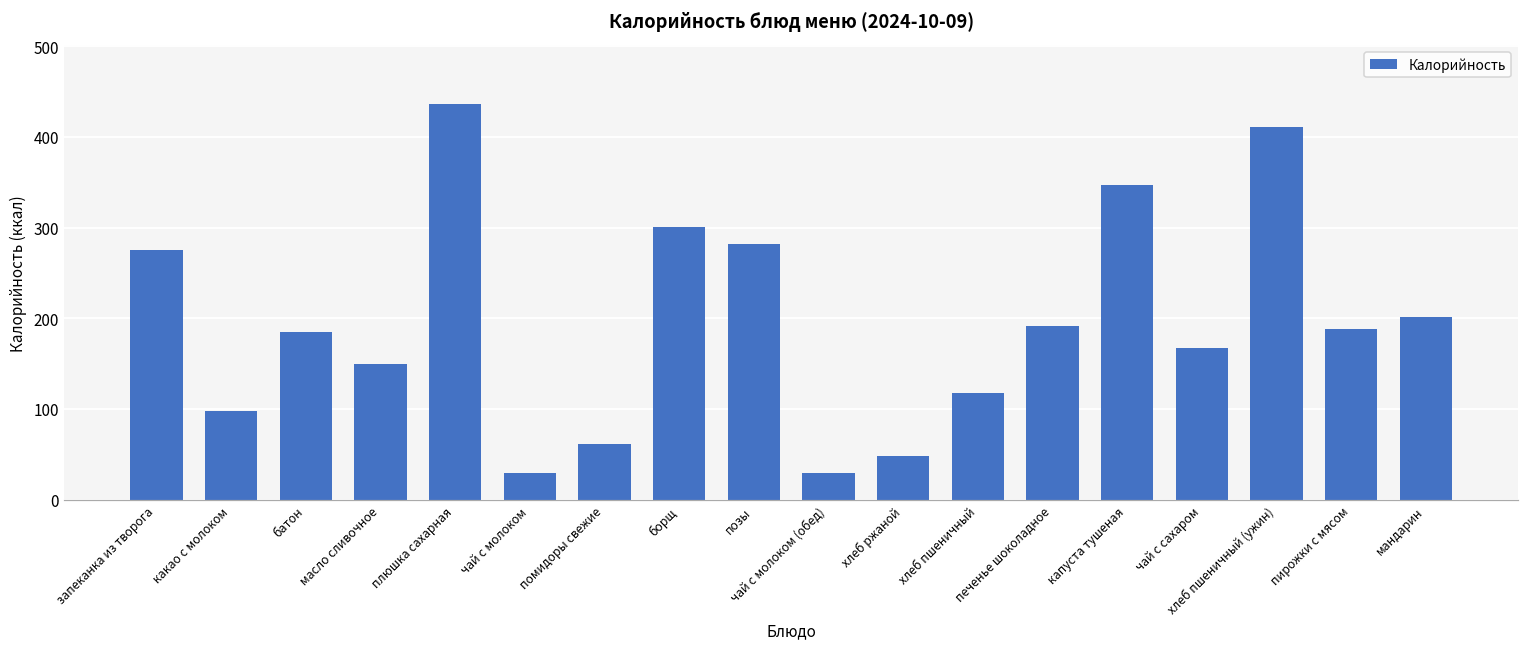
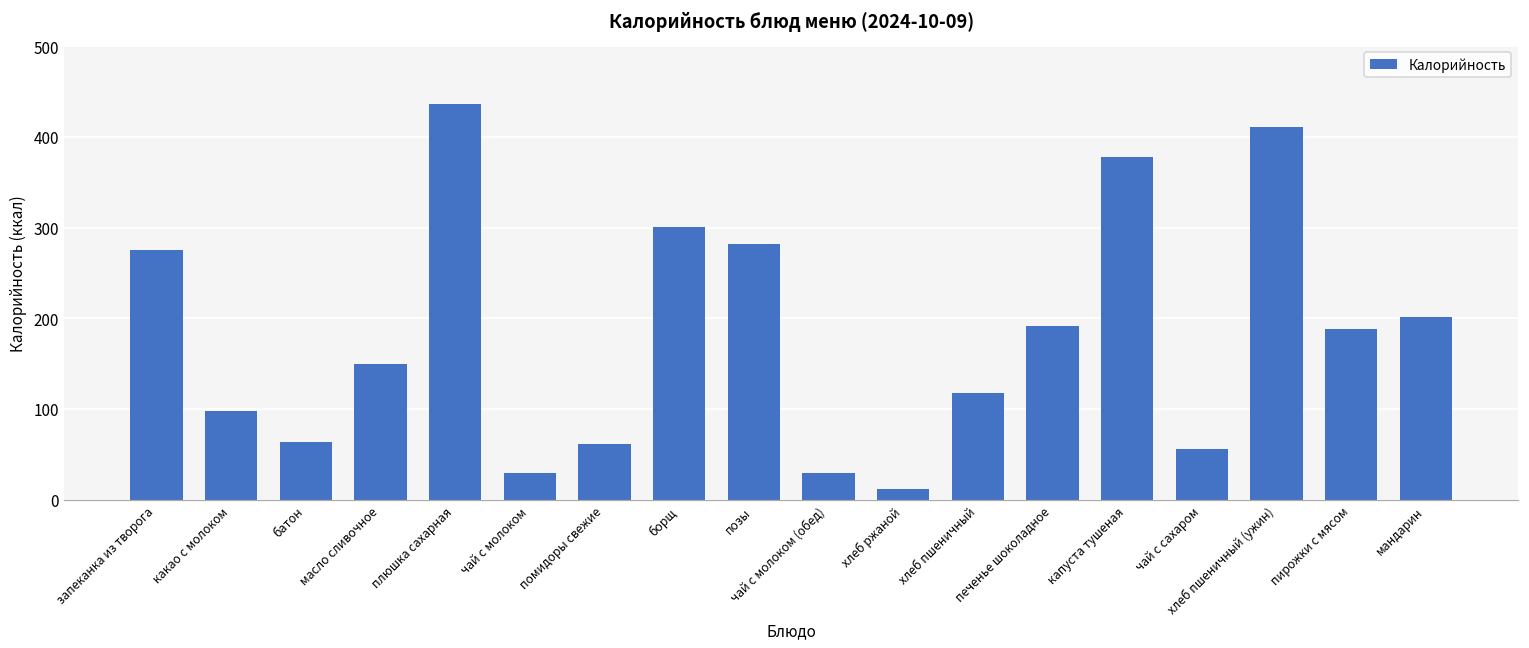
батон: 190 -> 60
хлеб ржаной: 50 -> 10
капуста тушеная: 350 -> 380
чай с сахаром: 170 -> 60
